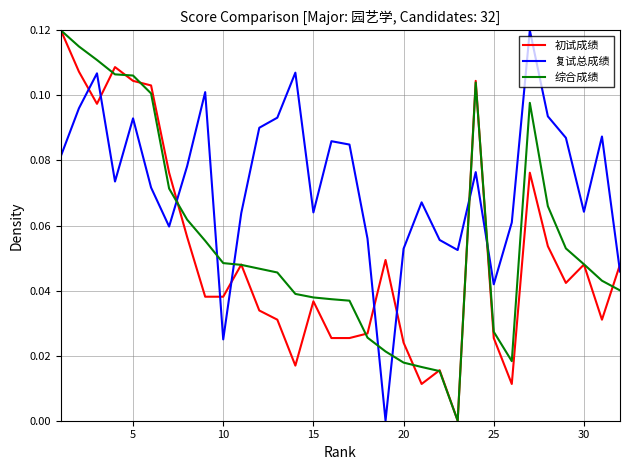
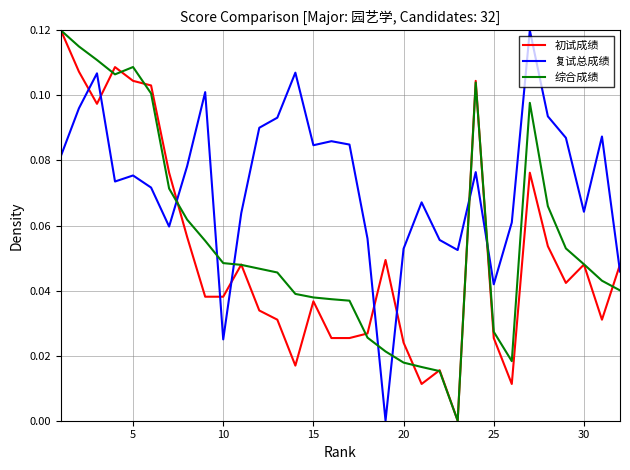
复试总成绩, 5: 0.093 -> 0.075
综合成绩, 5: 0.106 -> 0.109
复试总成绩, 15: 0.064 -> 0.085
